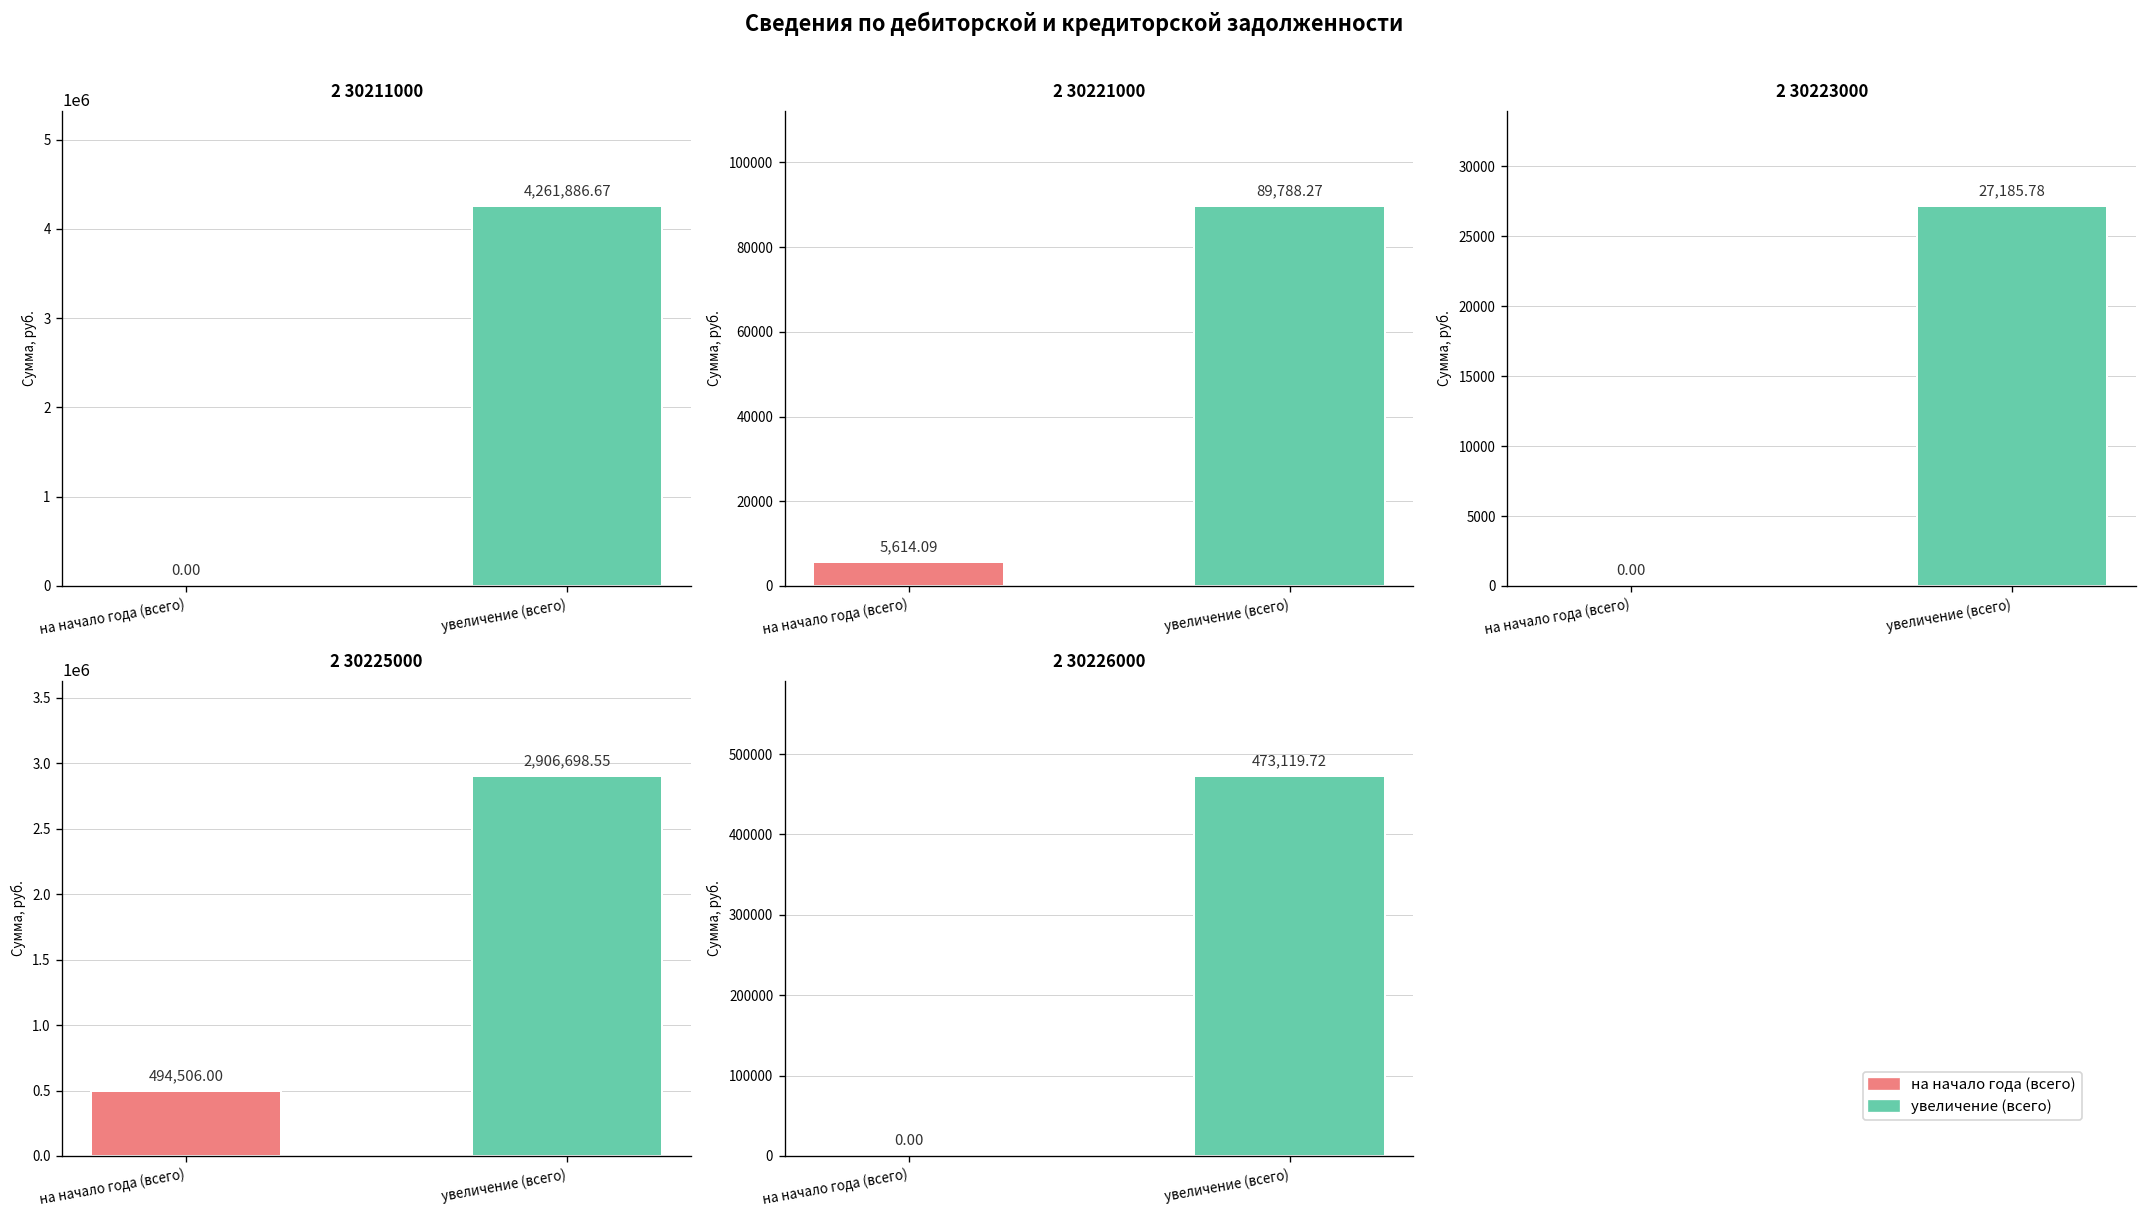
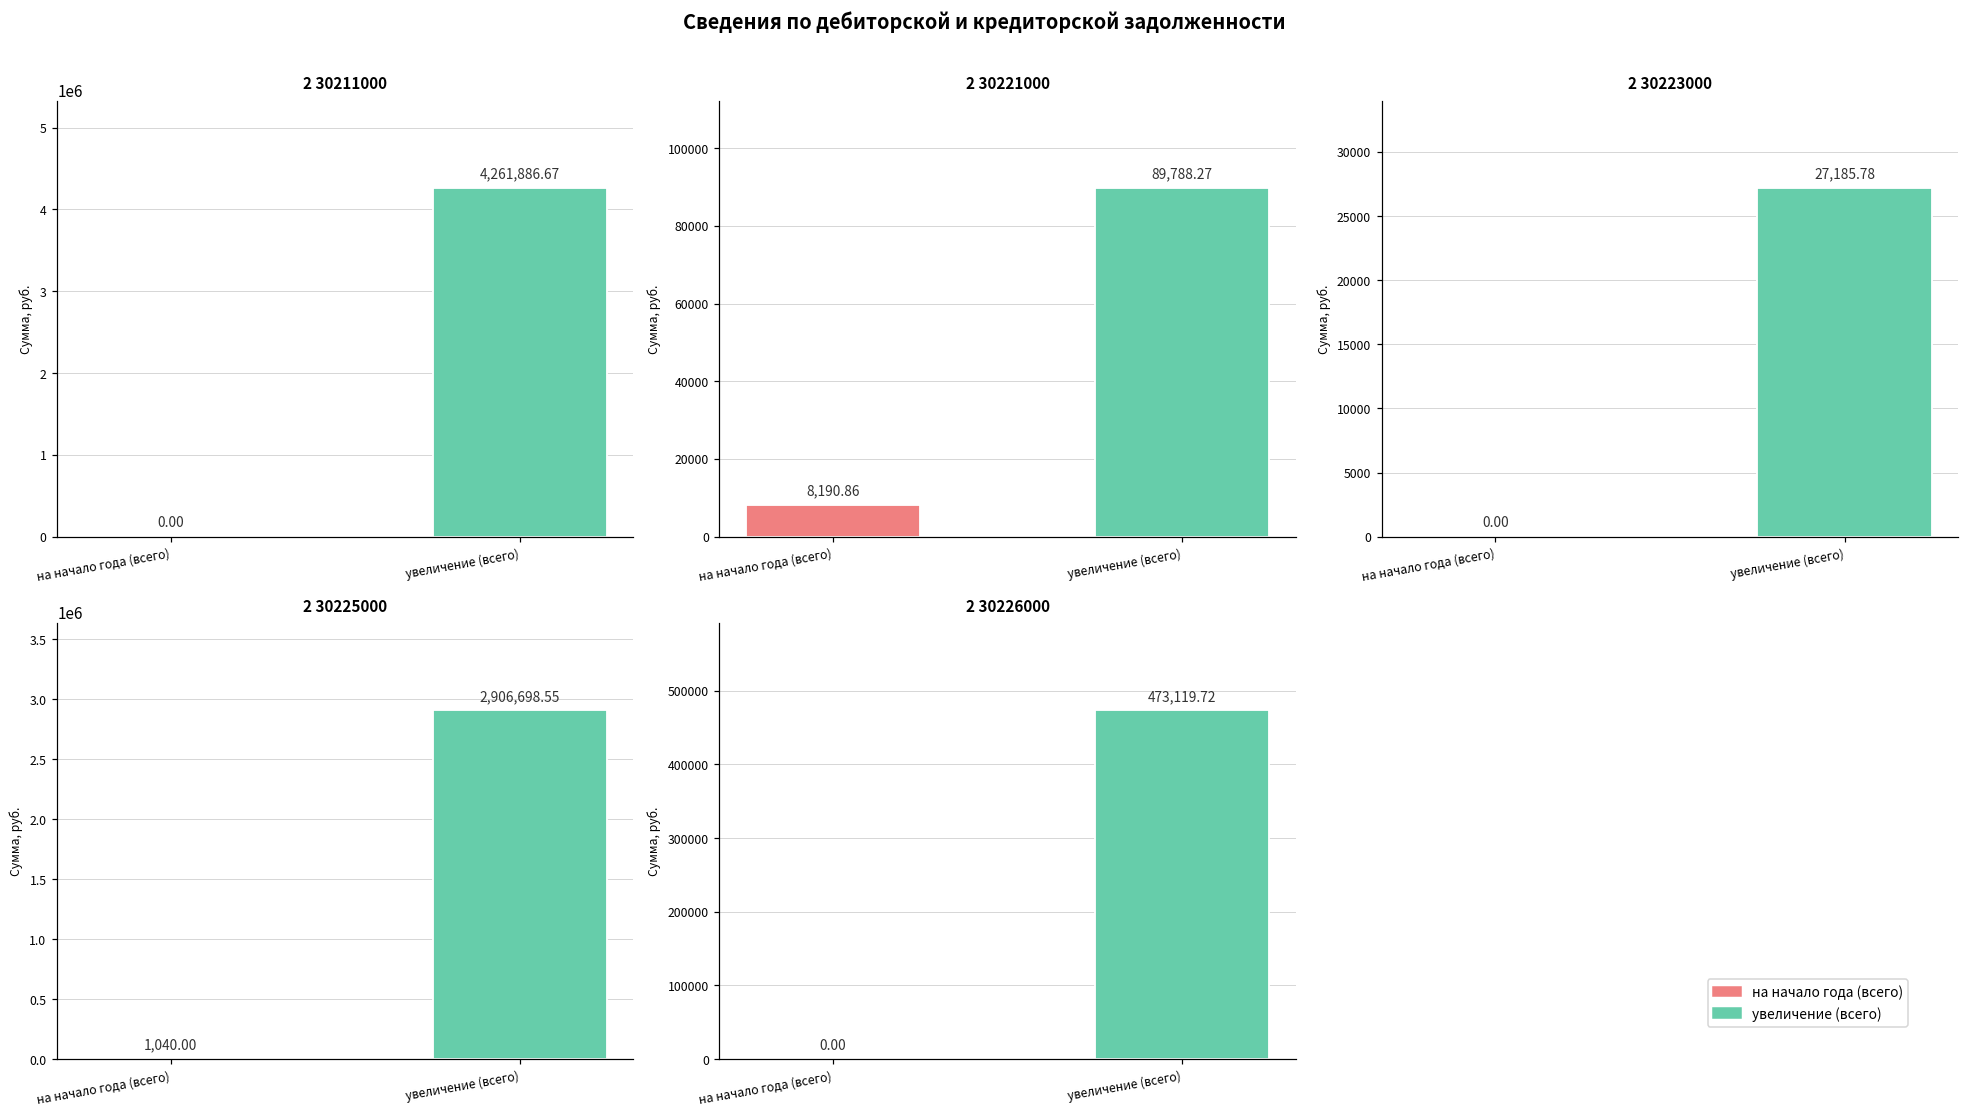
2 30221000, на начало года (всего): 5,614.09 -> 8,190.86
2 30225000, на начало года (всего): 494,506.00 -> 1,040.00
